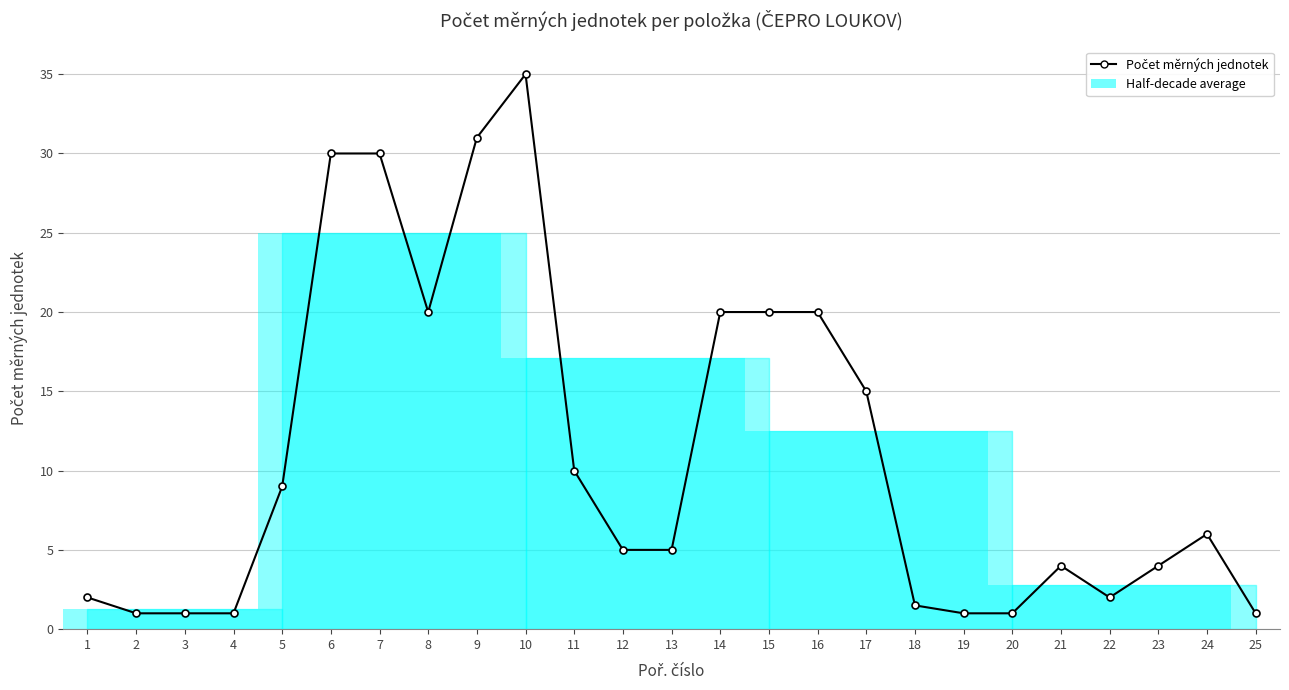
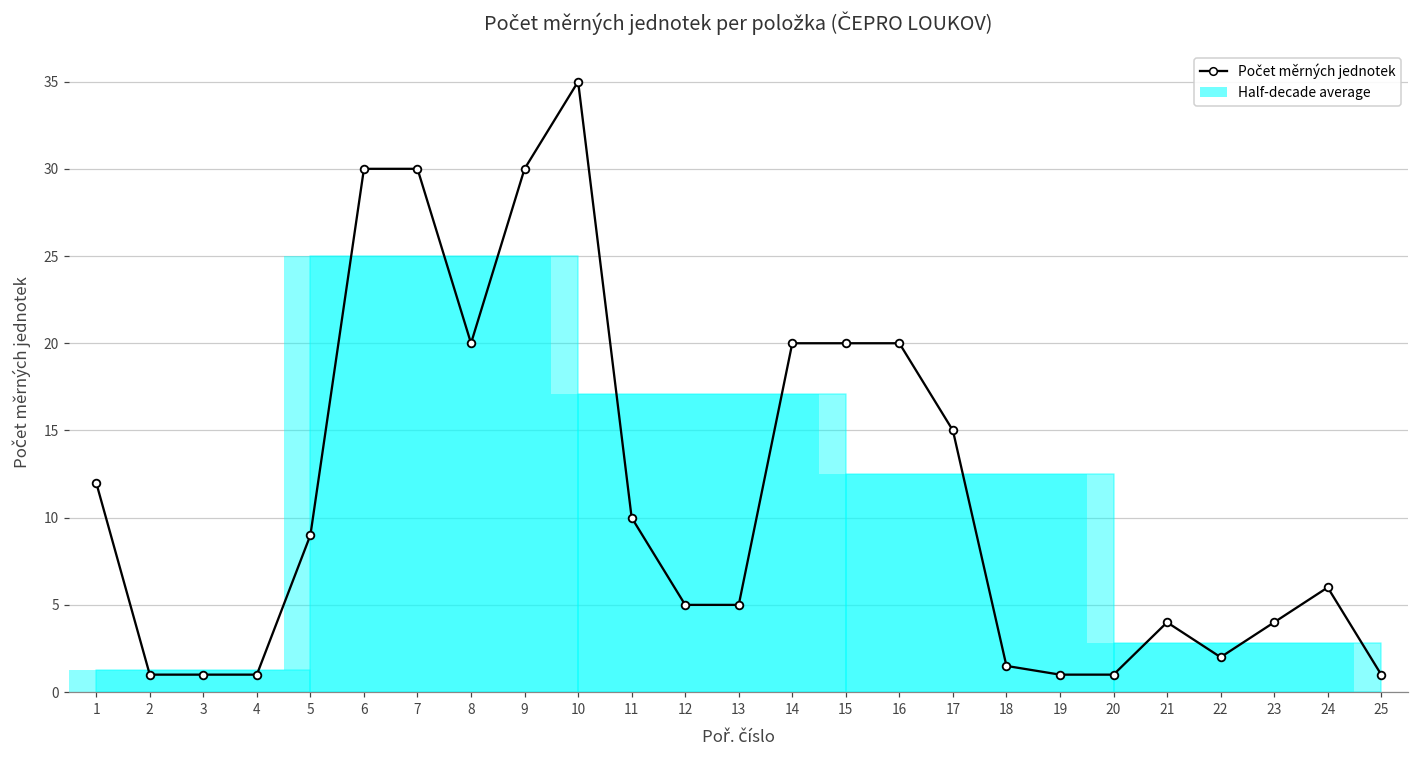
Počet měrných jednotek, 1: 2 -> 12
Počet měrných jednotek, 9: 31 -> 30
